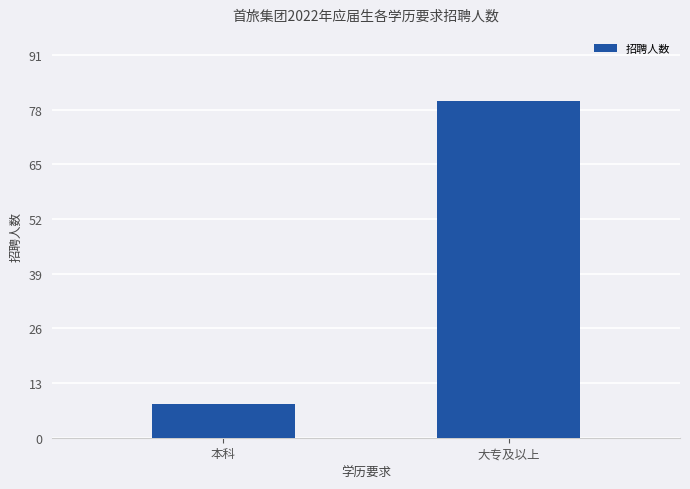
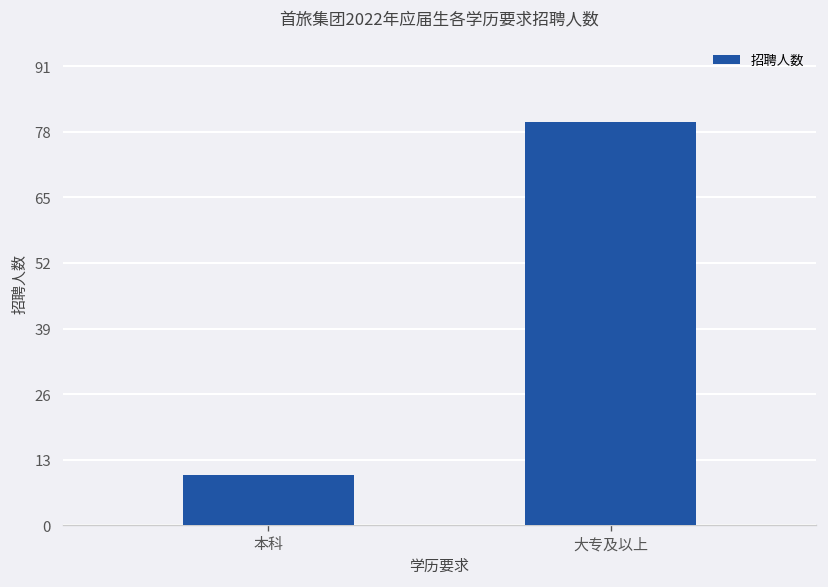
本科: 8 -> 10
